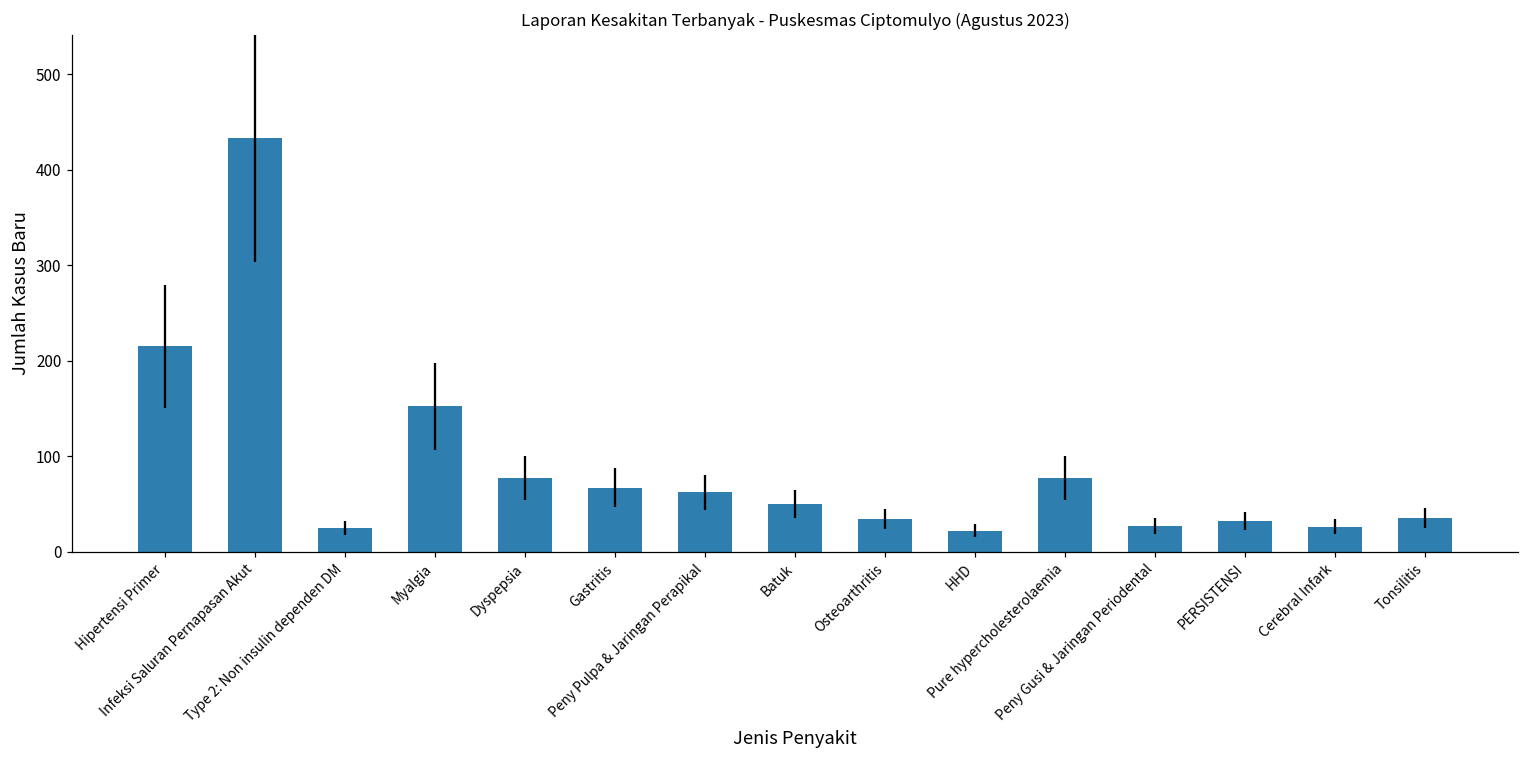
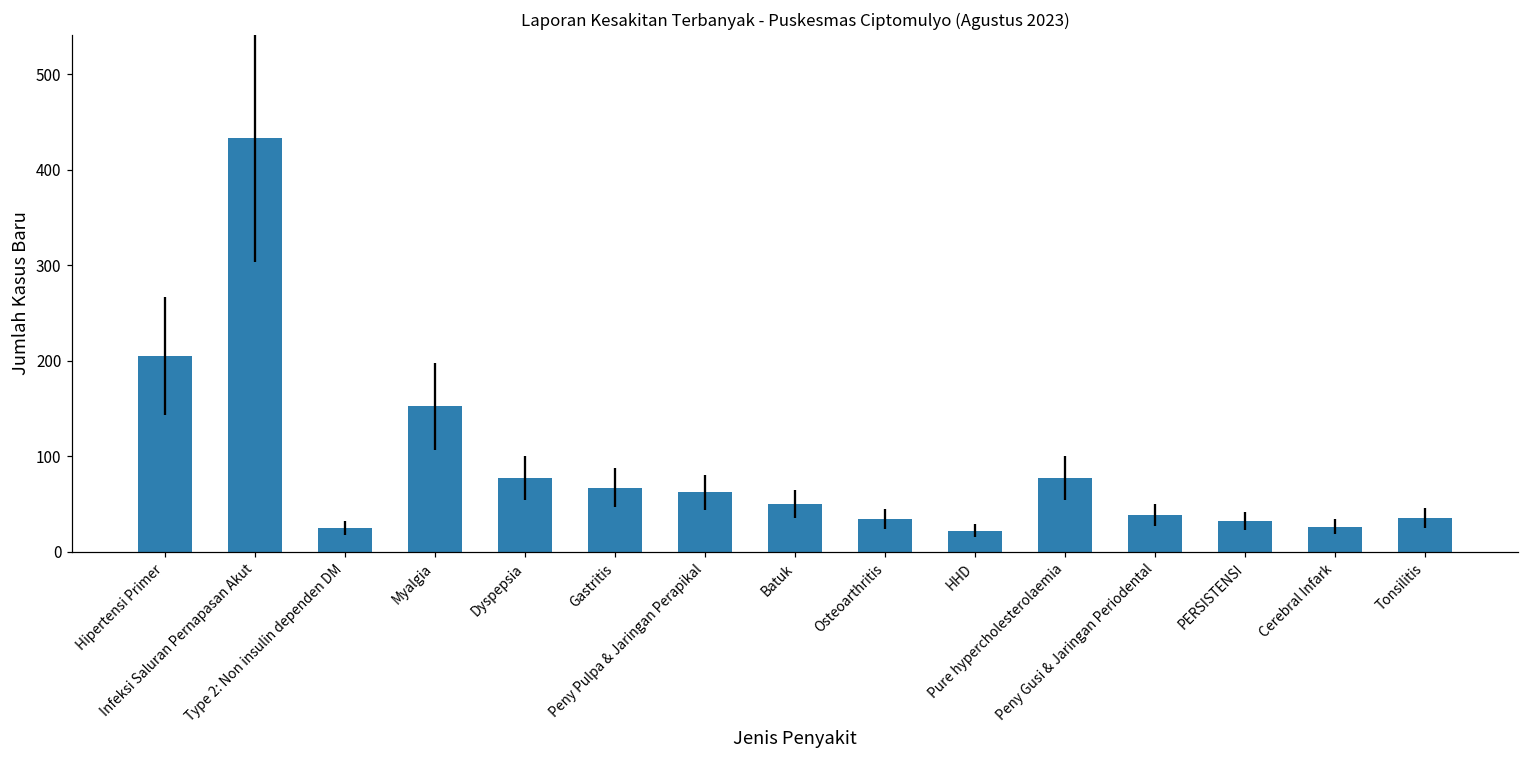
Hipertensi Primer: 220 -> 210
Peny Gusi & Jaringan Periodental: 30 -> 40
